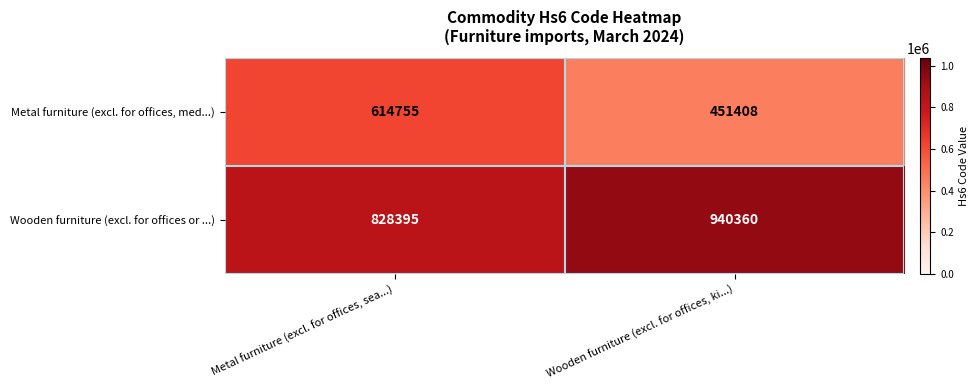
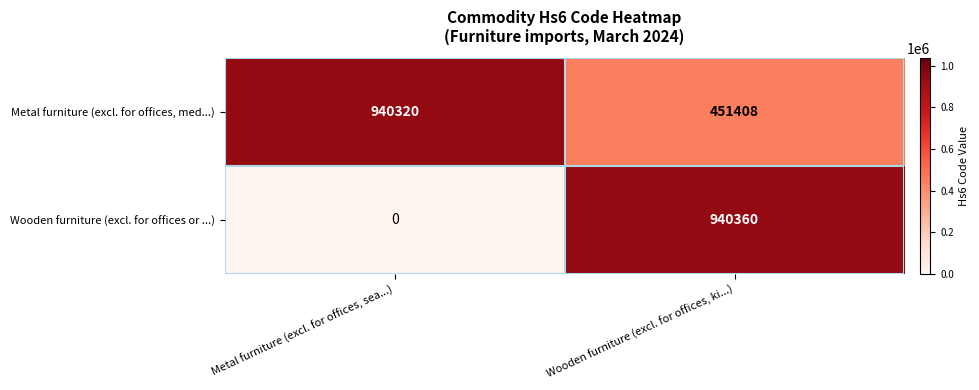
Metal furniture (excl. for offices, med...), Metal furniture (excl. for offices, sea...): 614755 -> 940320
Wooden furniture (excl. for offices or ...), Metal furniture (excl. for offices, sea...): 828395 -> 0
